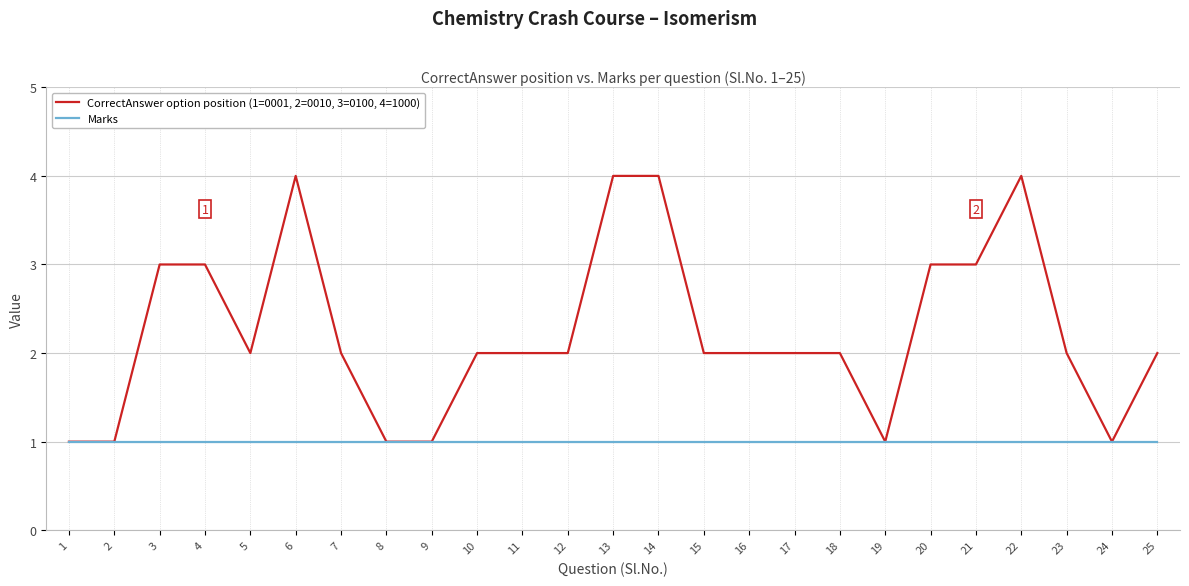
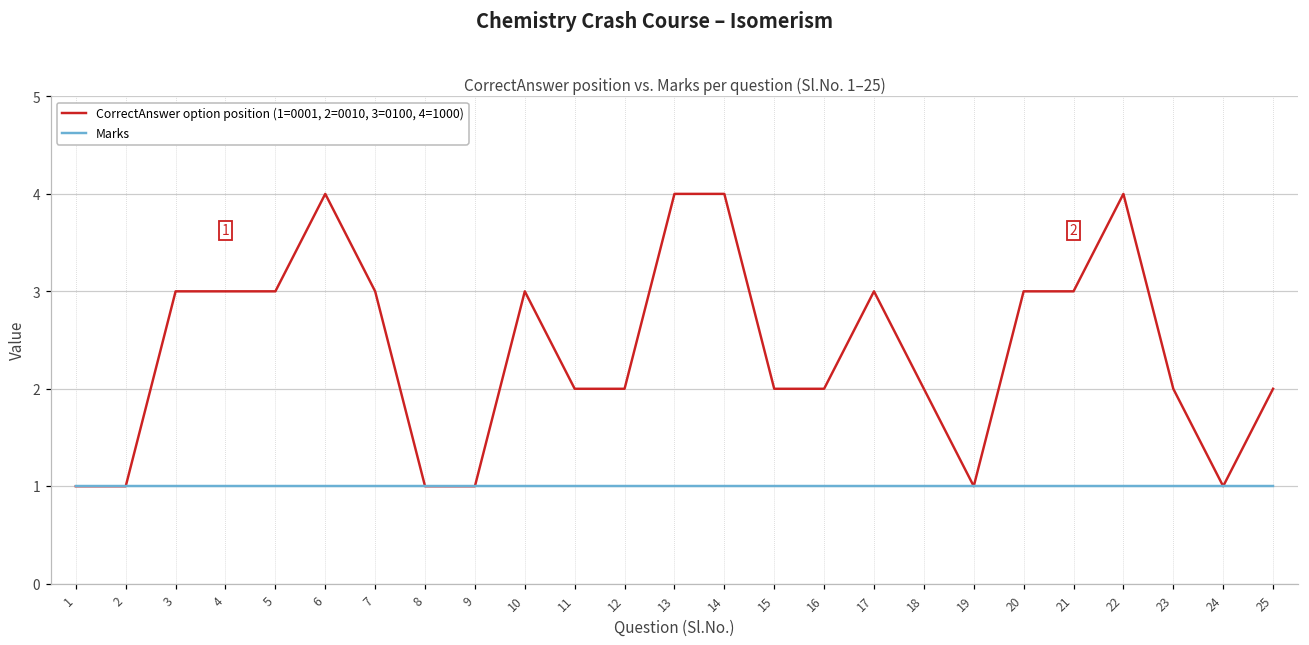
CorrectAnswer option position (1=0001, 2=0010, 3=0100, 4=1000), 5: 2 -> 3
CorrectAnswer option position (1=0001, 2=0010, 3=0100, 4=1000), 7: 2 -> 3
CorrectAnswer option position (1=0001, 2=0010, 3=0100, 4=1000), 10: 2 -> 3
CorrectAnswer option position (1=0001, 2=0010, 3=0100, 4=1000), 17: 2 -> 3
